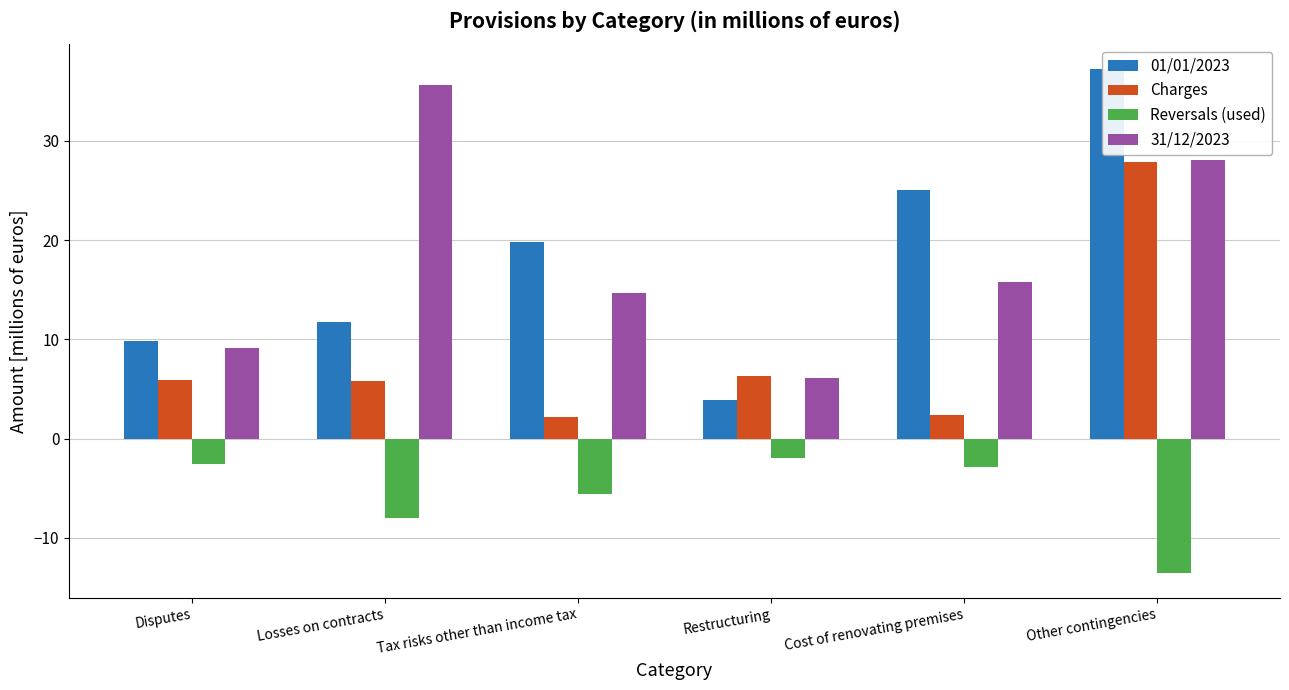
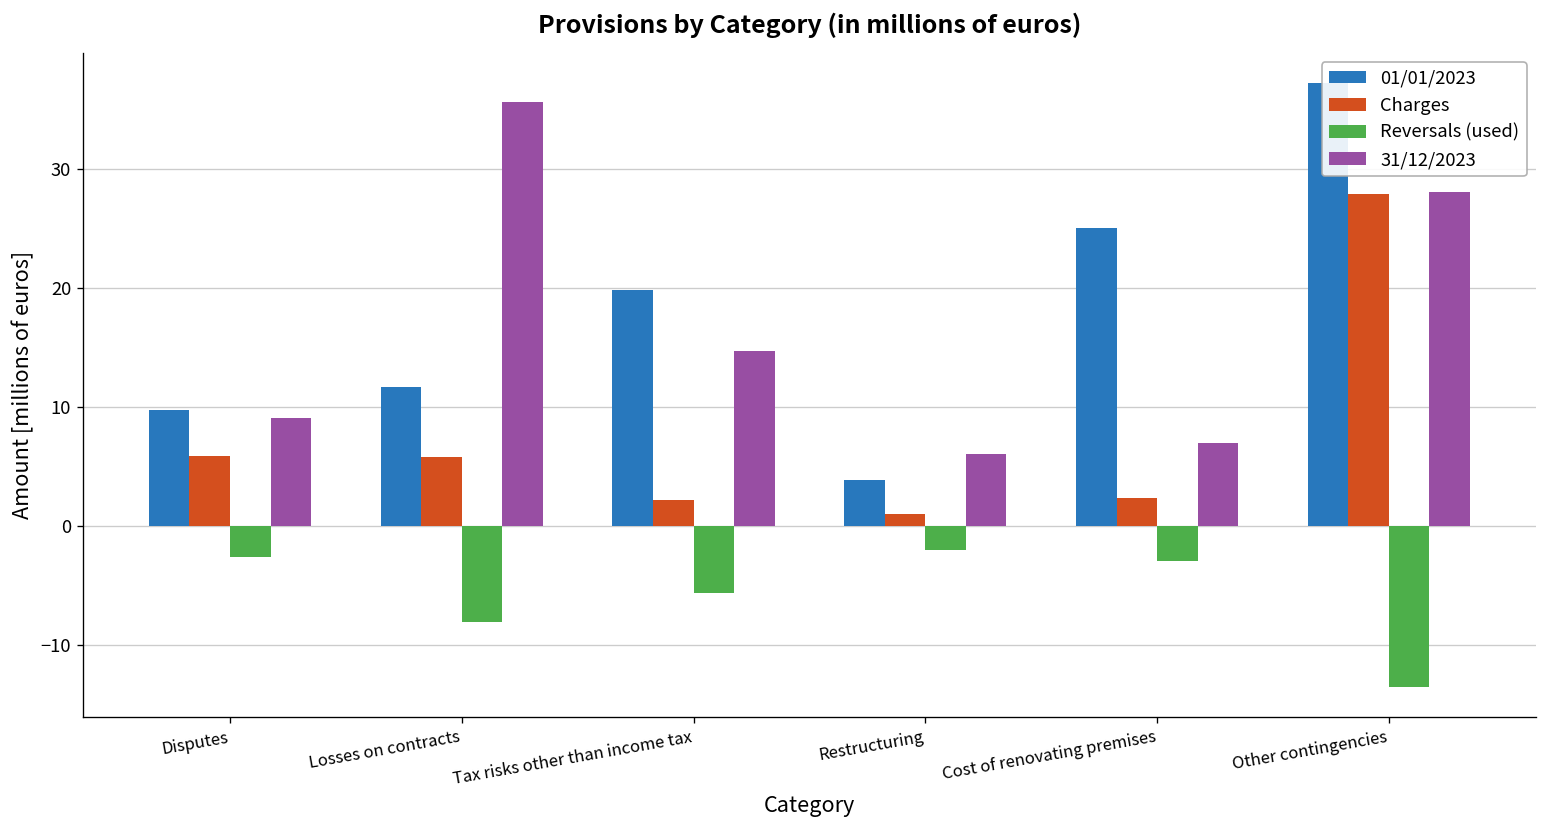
Charges, Restructuring: 6 -> 1
31/12/2023, Cost of renovating premises: 16 -> 7
